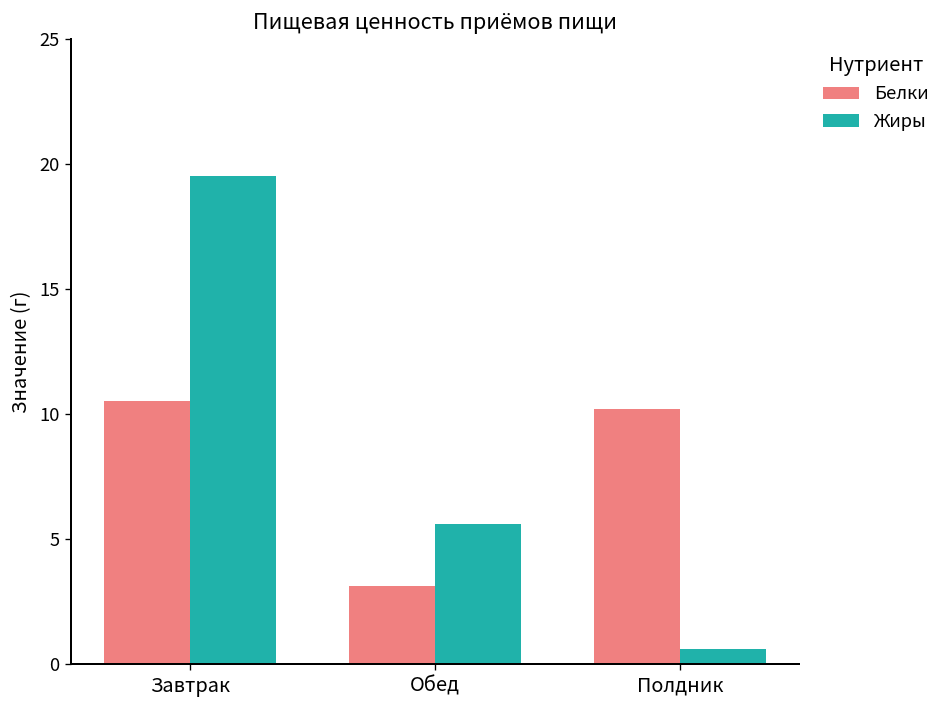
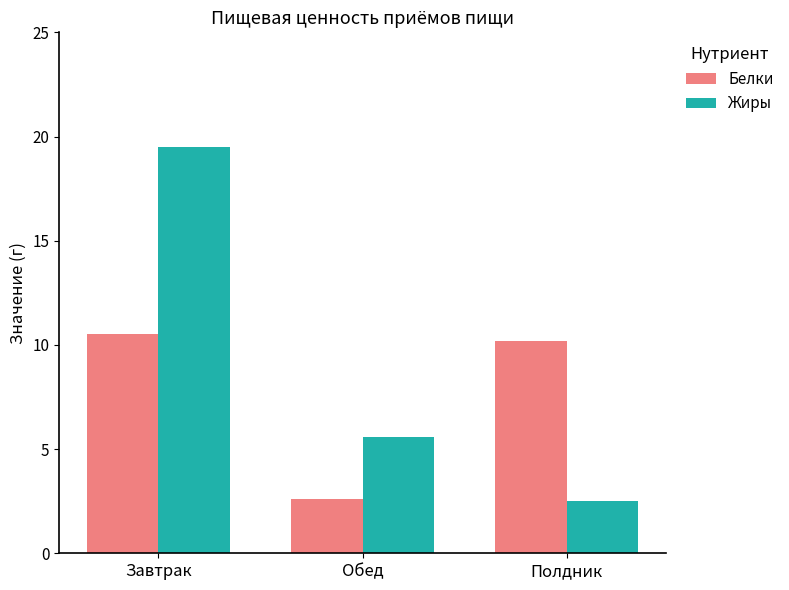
Белки, Обед: 3.1 -> 2.6
Жиры, Полдник: 0.6 -> 2.5
